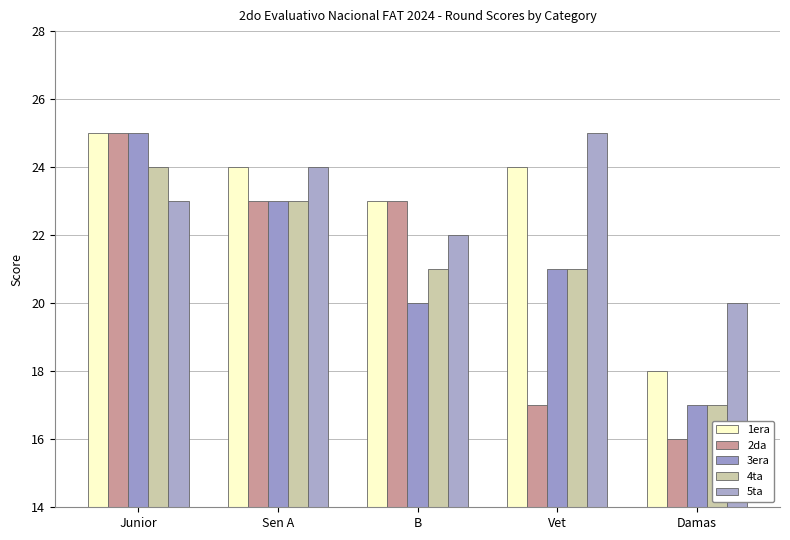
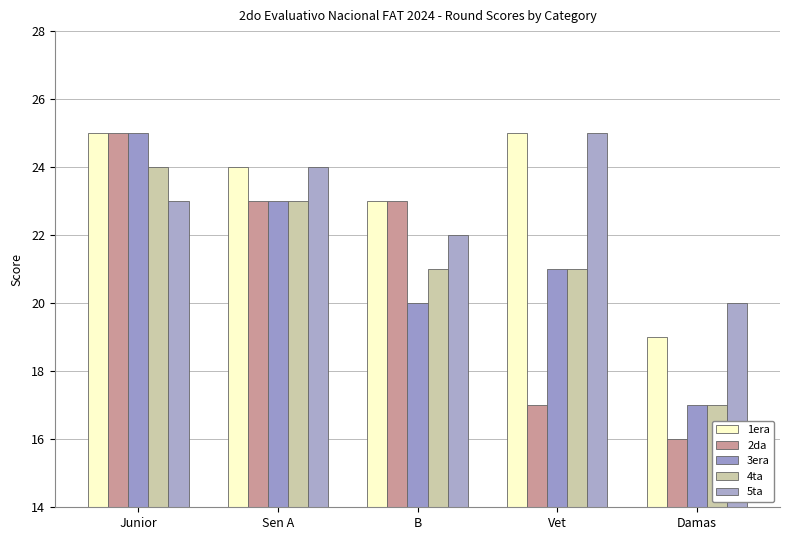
1era, Vet: 24 -> 25
1era, Damas: 18 -> 19
